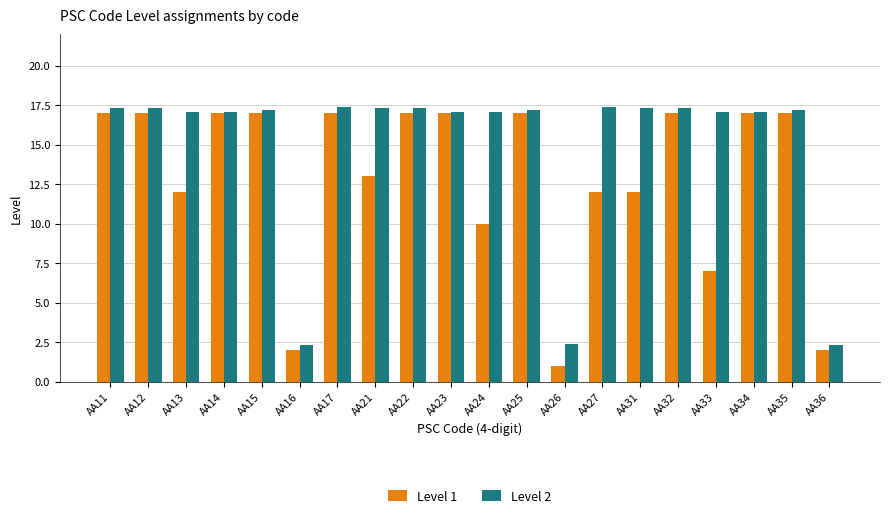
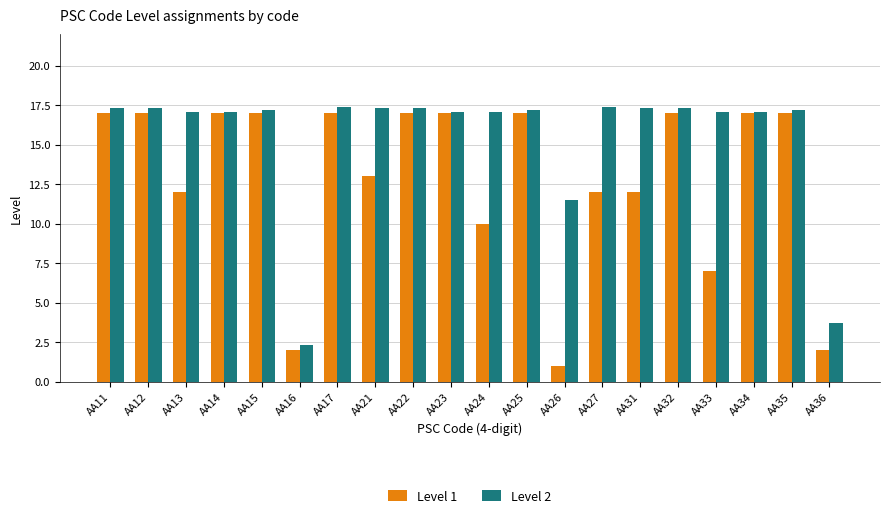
Level 2, AA26: 2.4 -> 11.5
Level 2, AA36: 2.3 -> 3.7
